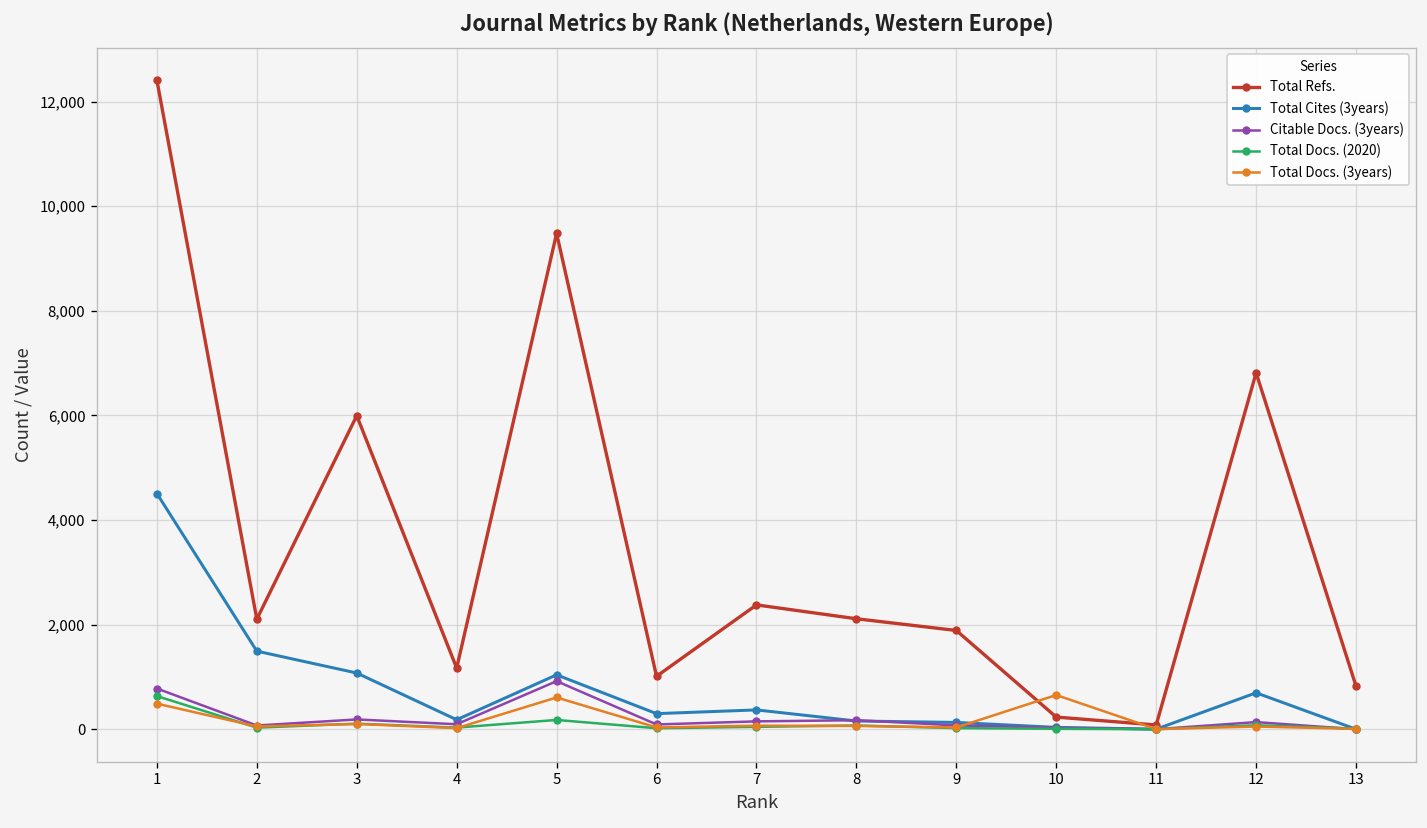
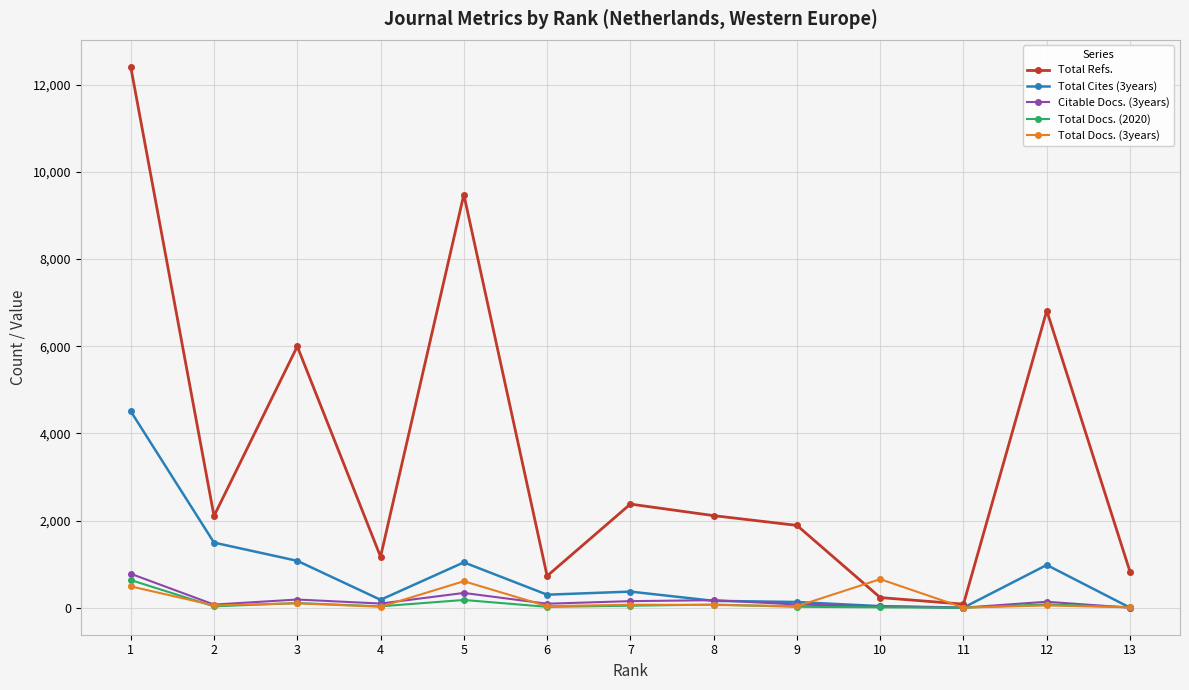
Citable Docs. (3years), 5: 900 -> 300
Total Refs., 6: 1,000 -> 700
Total Cites (3years), 12: 700 -> 1,000
